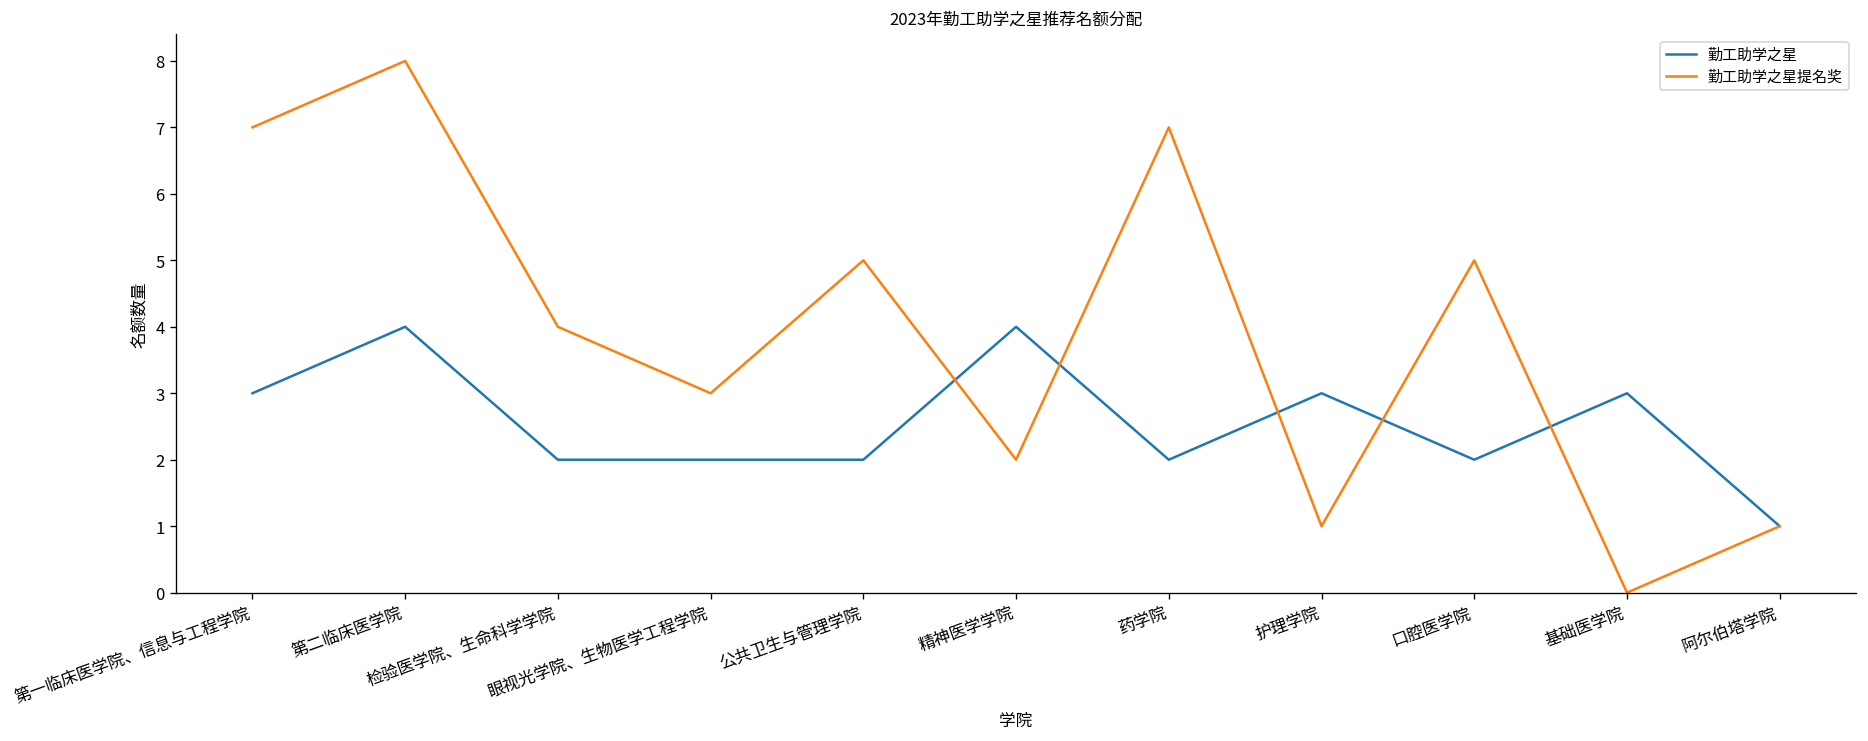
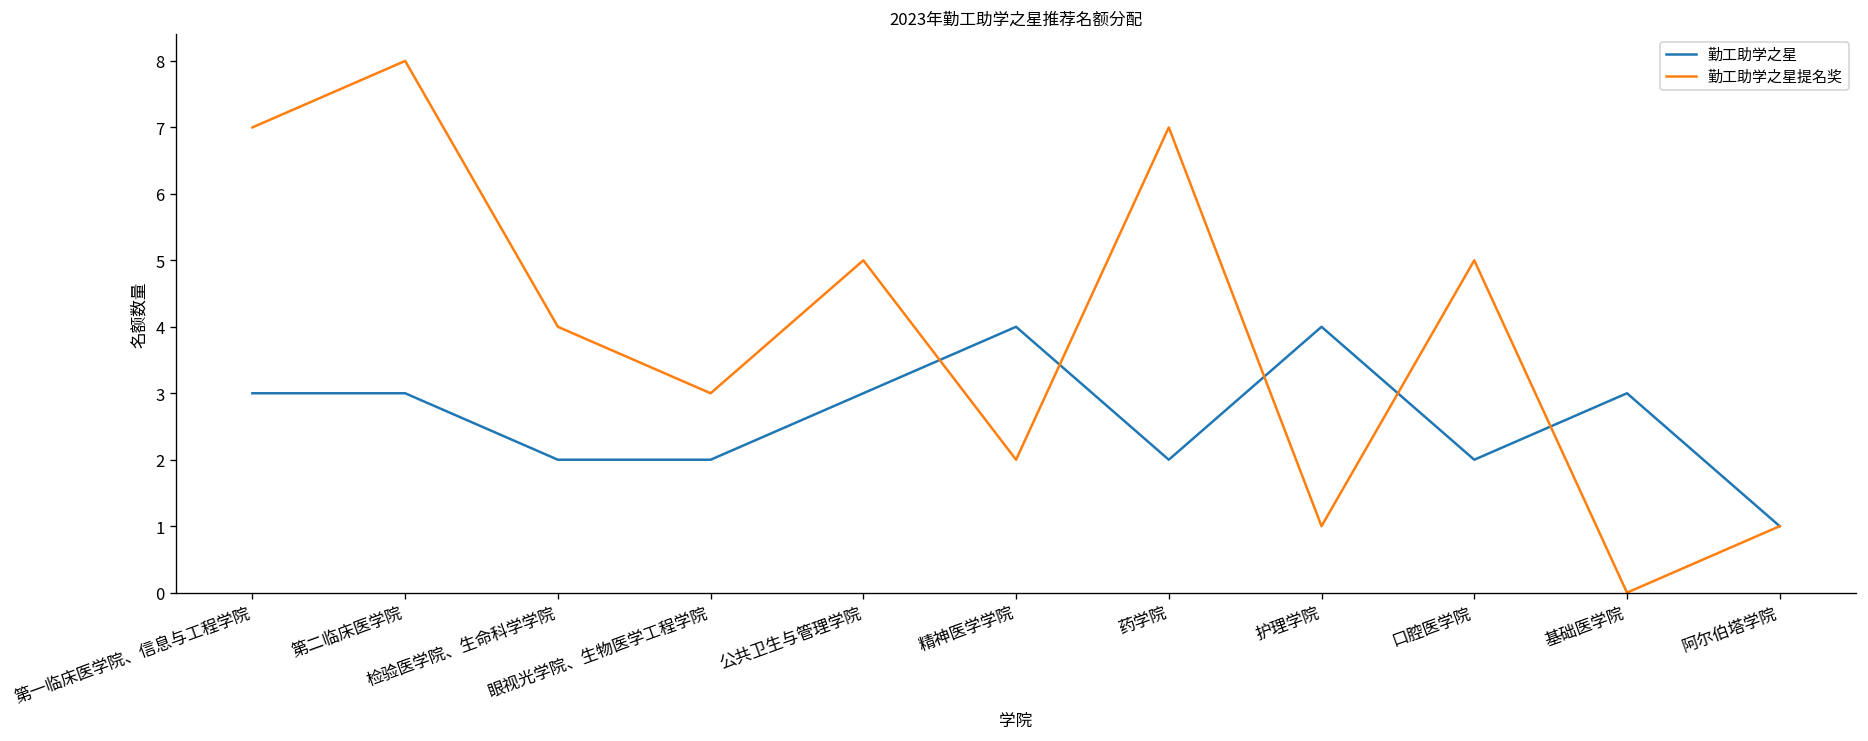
勤工助学之星, 第二临床医学院: 4 -> 3
勤工助学之星, 公共卫生与管理学院: 2 -> 3
勤工助学之星, 护理学院: 3 -> 4
